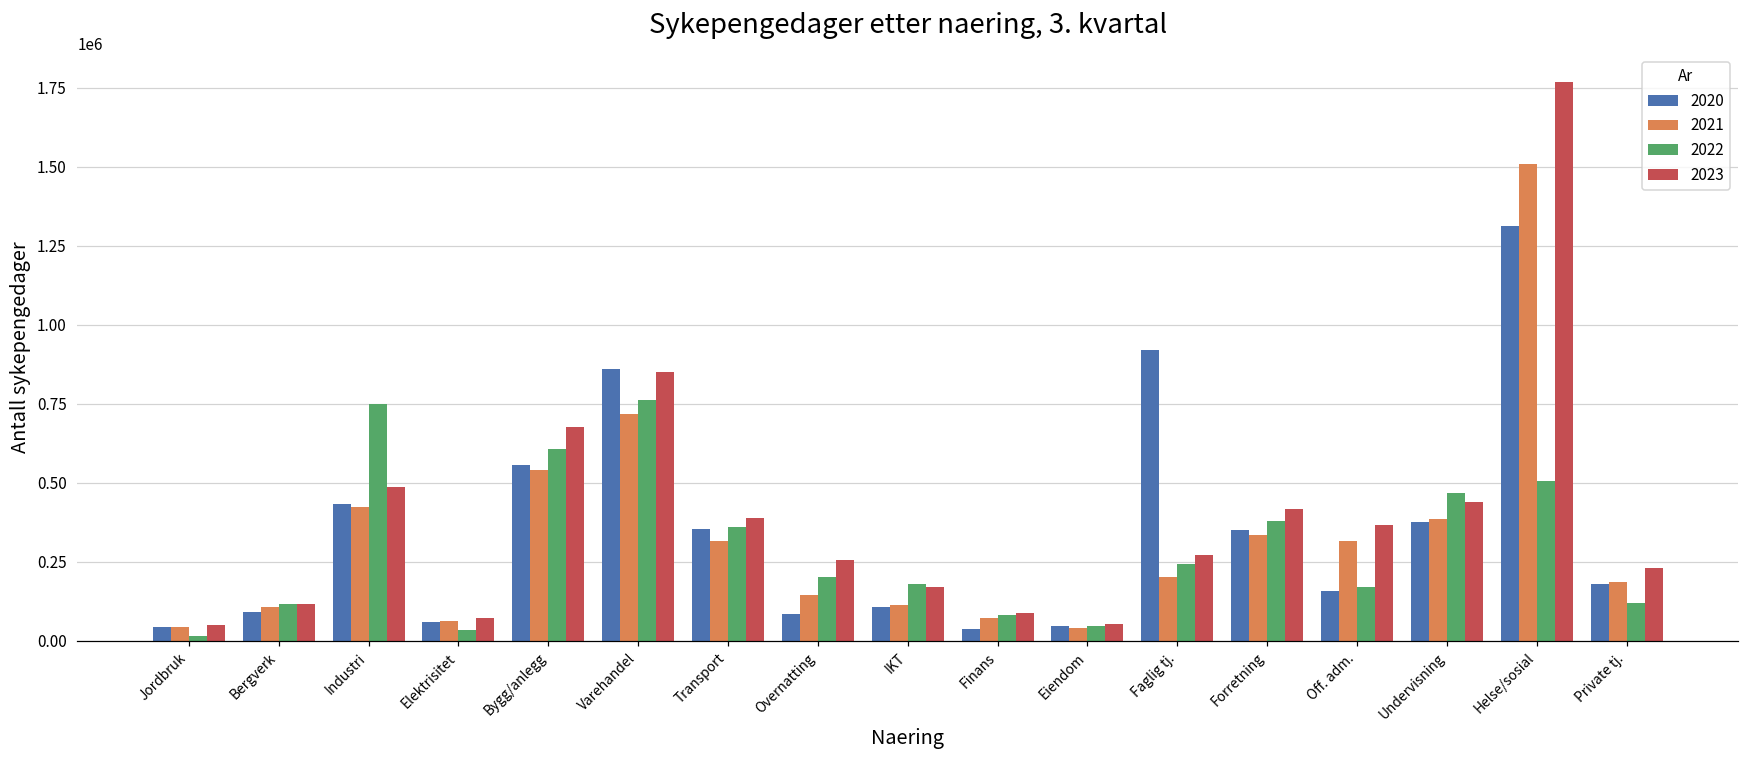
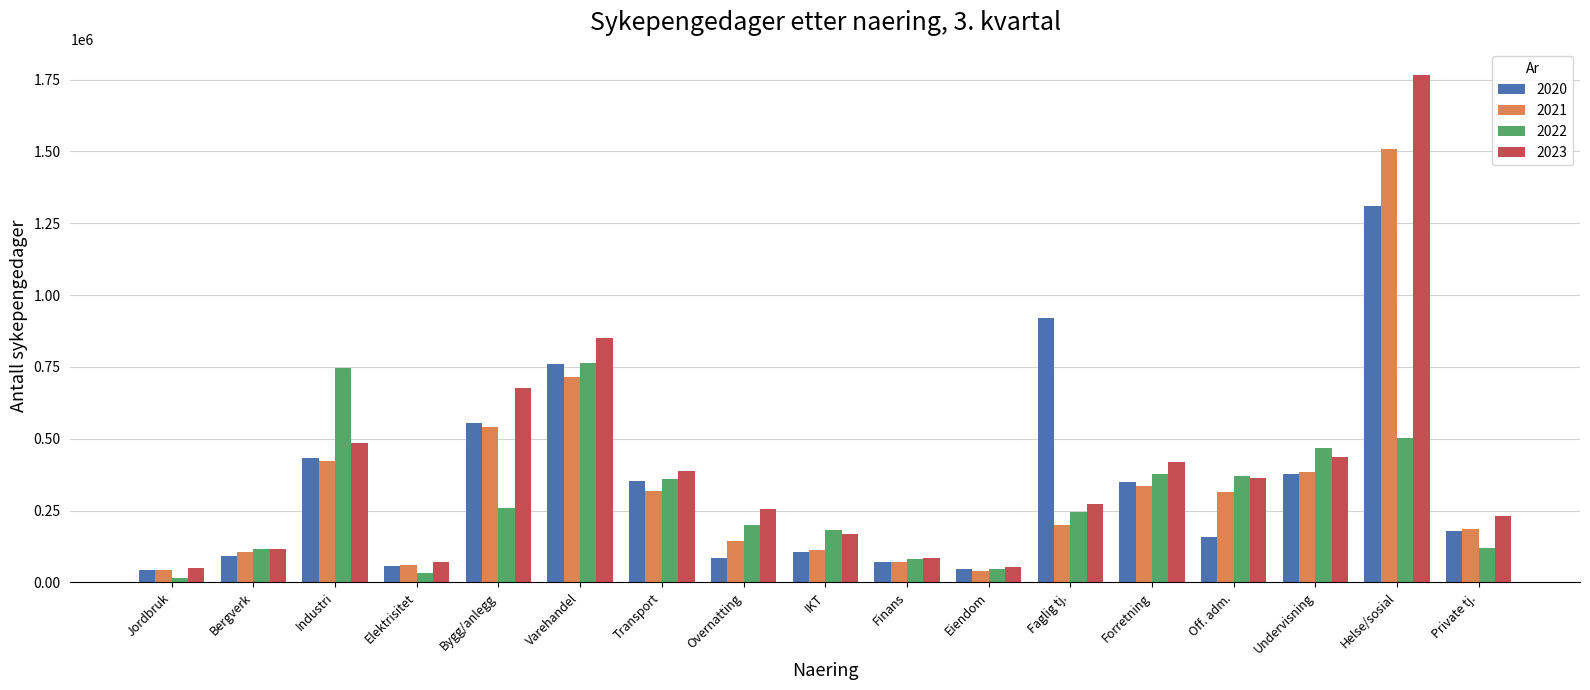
2022, Bygg/anlegg: 610000 -> 260000
2020, Varehandel: 860000 -> 760000
2020, Finans: 40000 -> 70000
2022, Off. adm.: 170000 -> 370000
